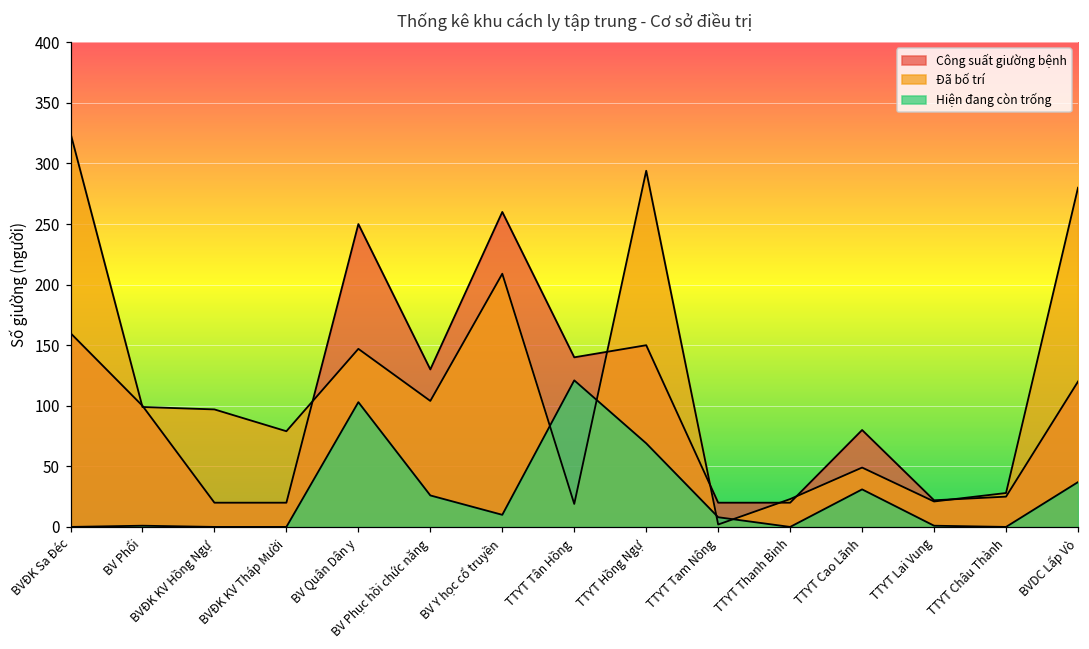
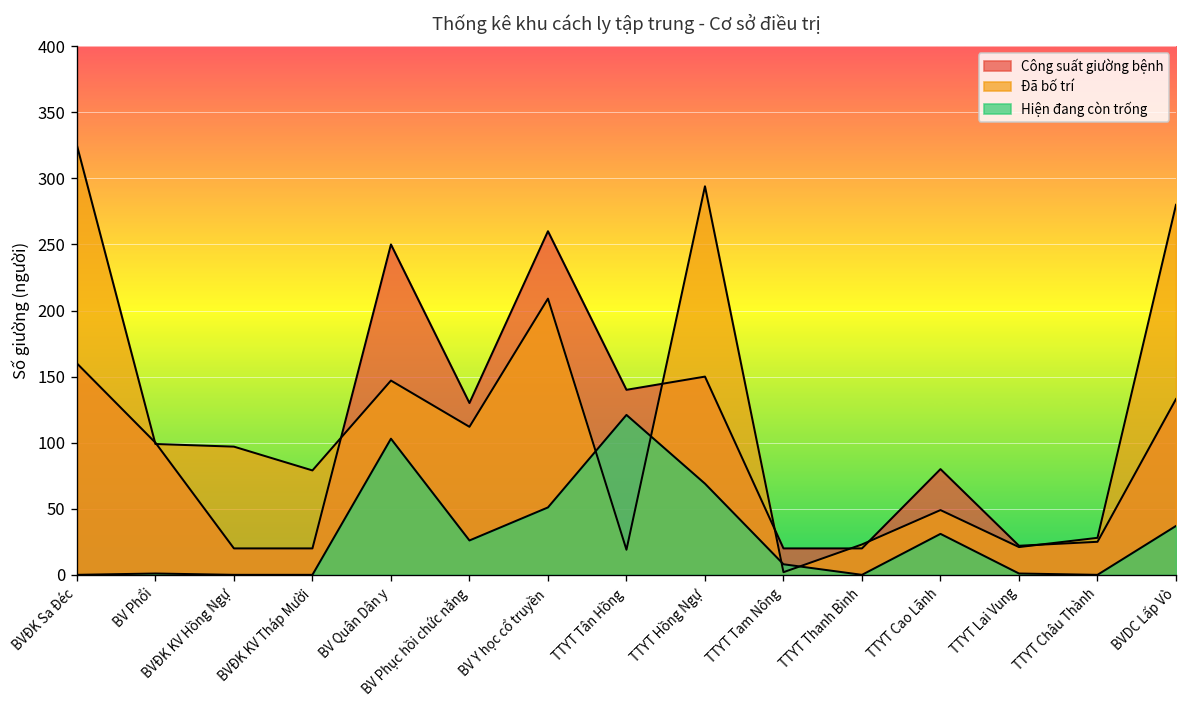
Đã bố trí, BV Phục hồi chức năng: 104 -> 112
Hiện đang còn trống, BV Y học cổ truyền: 10 -> 51
Công suất giường bệnh, BVDC Lấp Vò: 120 -> 133
